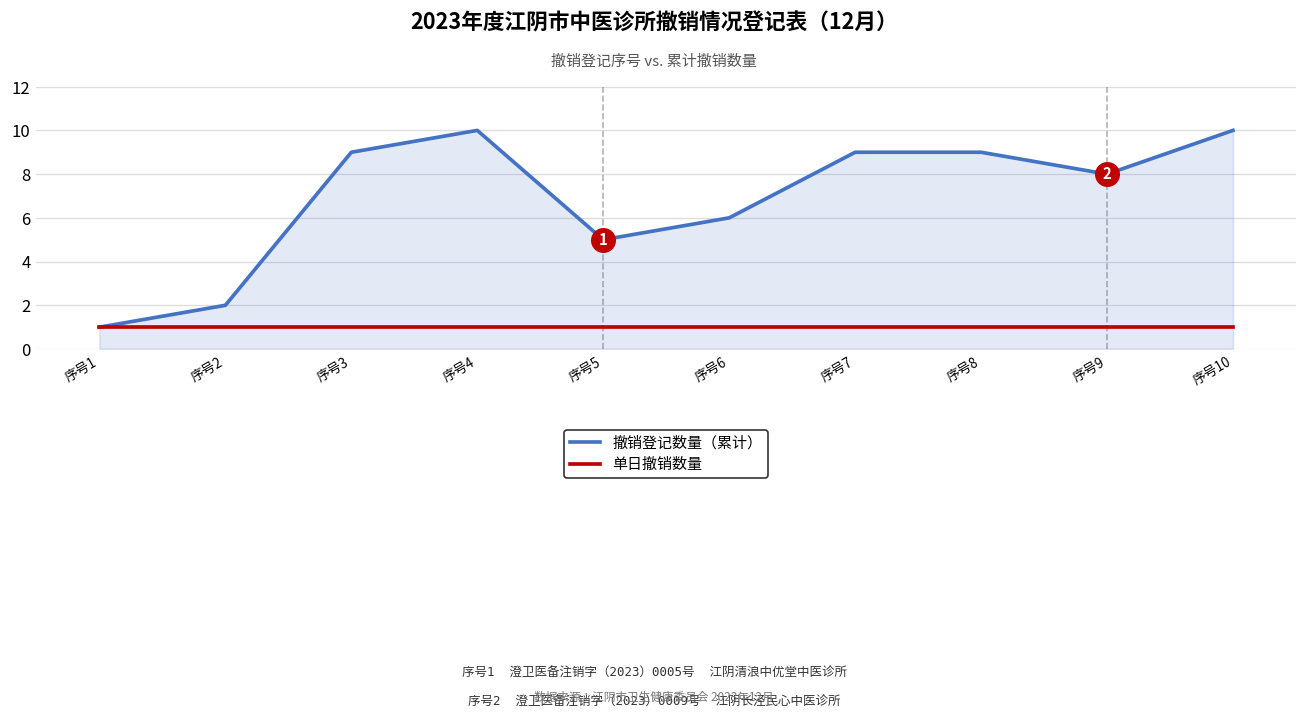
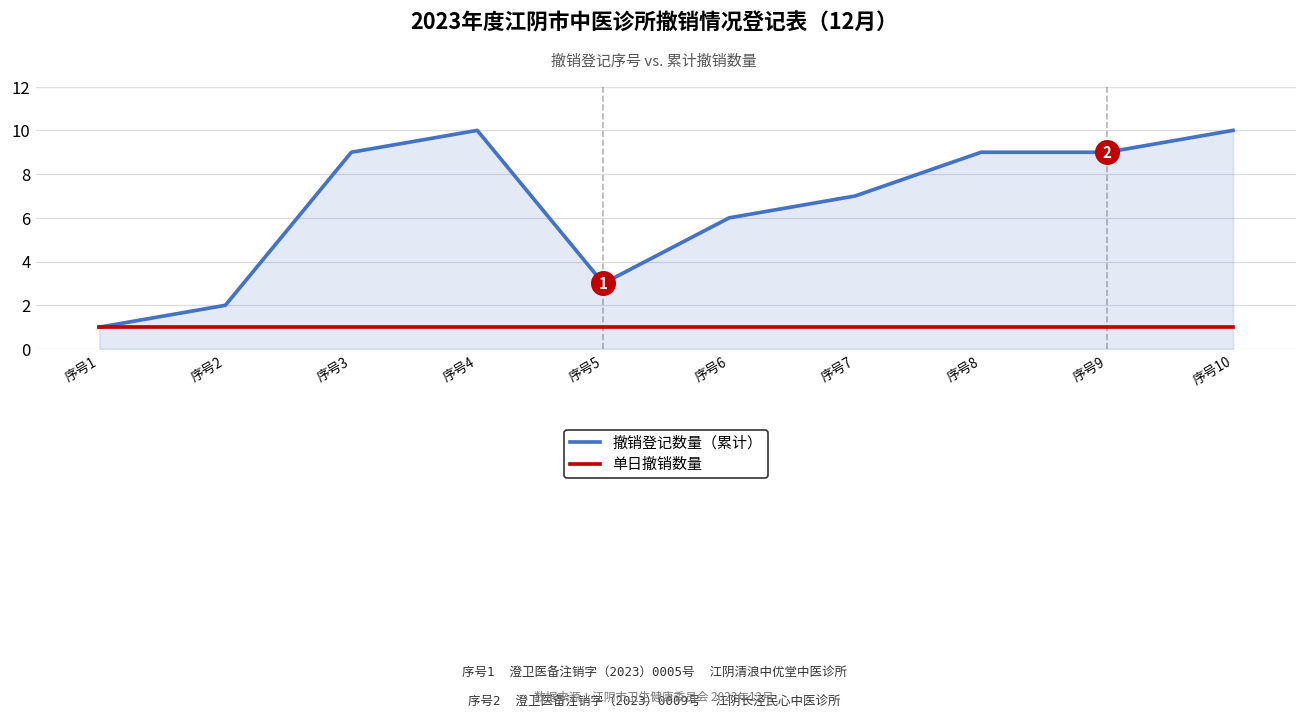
撤销登记数量（累计）, 序号5: 5 -> 3
撤销登记数量（累计）, 序号7: 9 -> 7
撤销登记数量（累计）, 序号9: 8 -> 9
